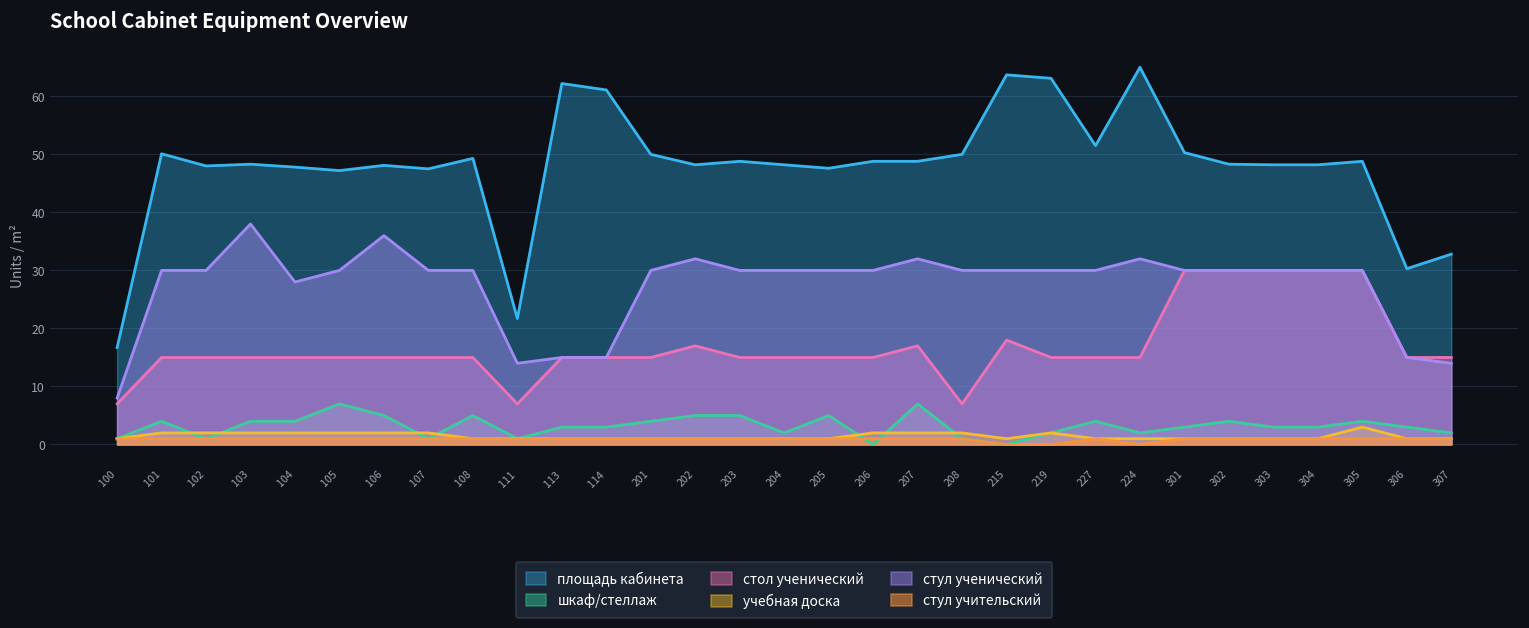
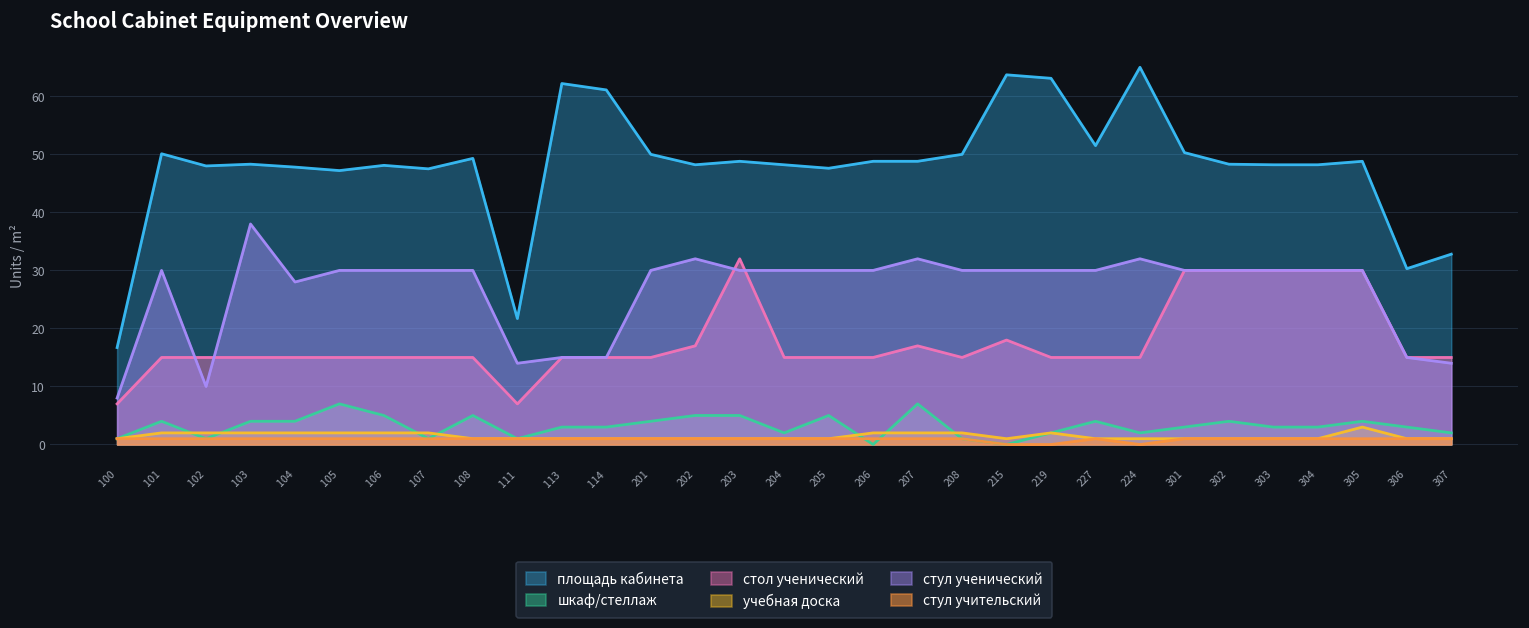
стул ученический, 102: 30 -> 10
стул ученический, 106: 36 -> 30
стол ученический, 203: 15 -> 32
стол ученический, 208: 7 -> 15
